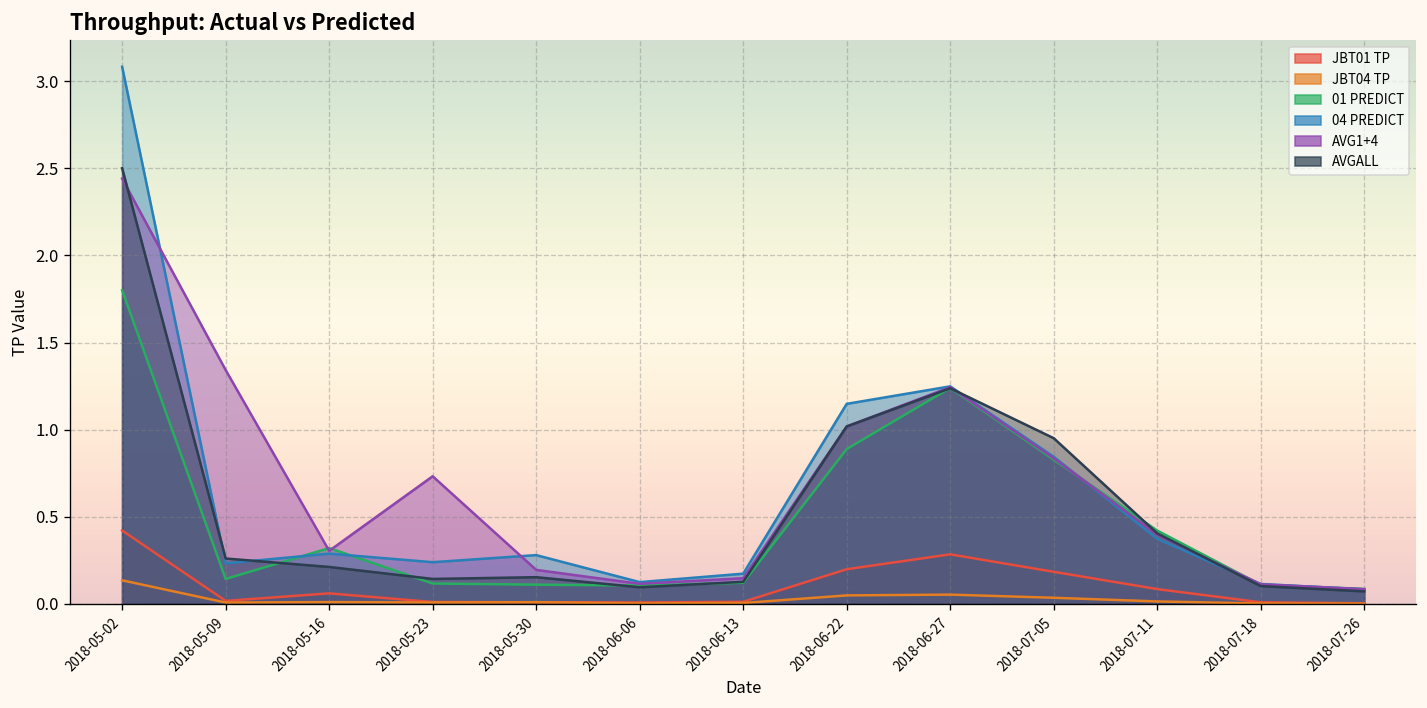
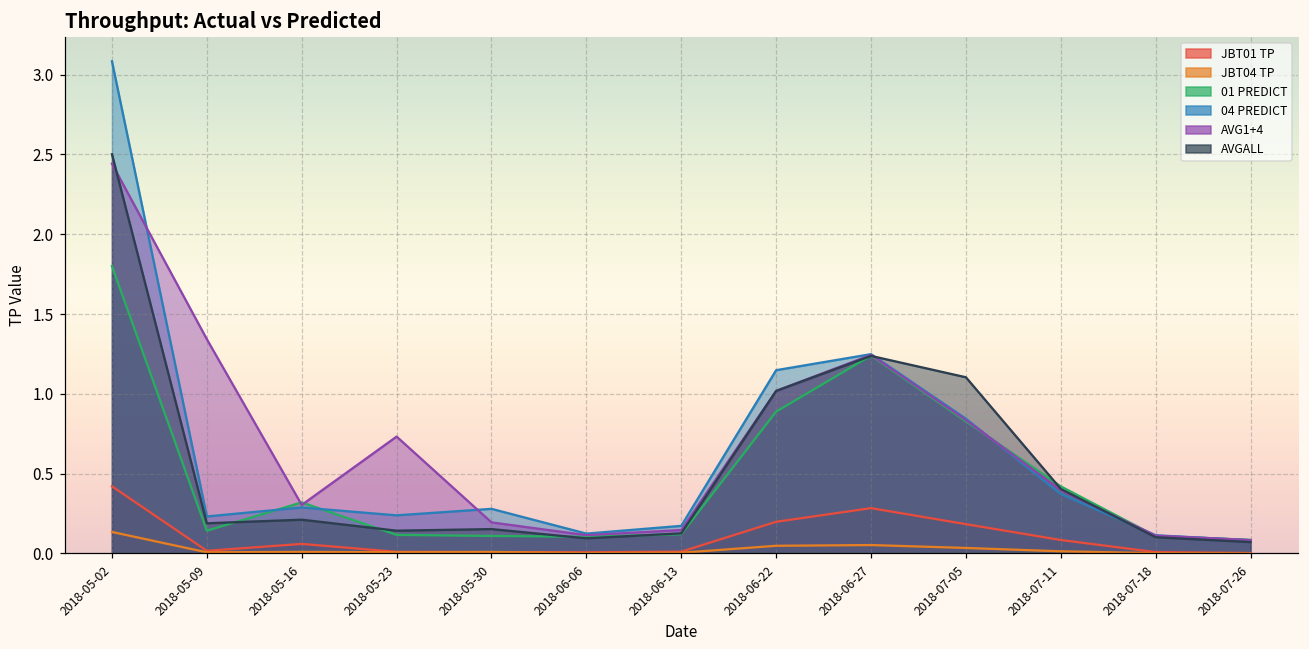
AVGALL, 2018-05-09: 0.26 -> 0.19
AVGALL, 2018-07-05: 0.95 -> 1.10
